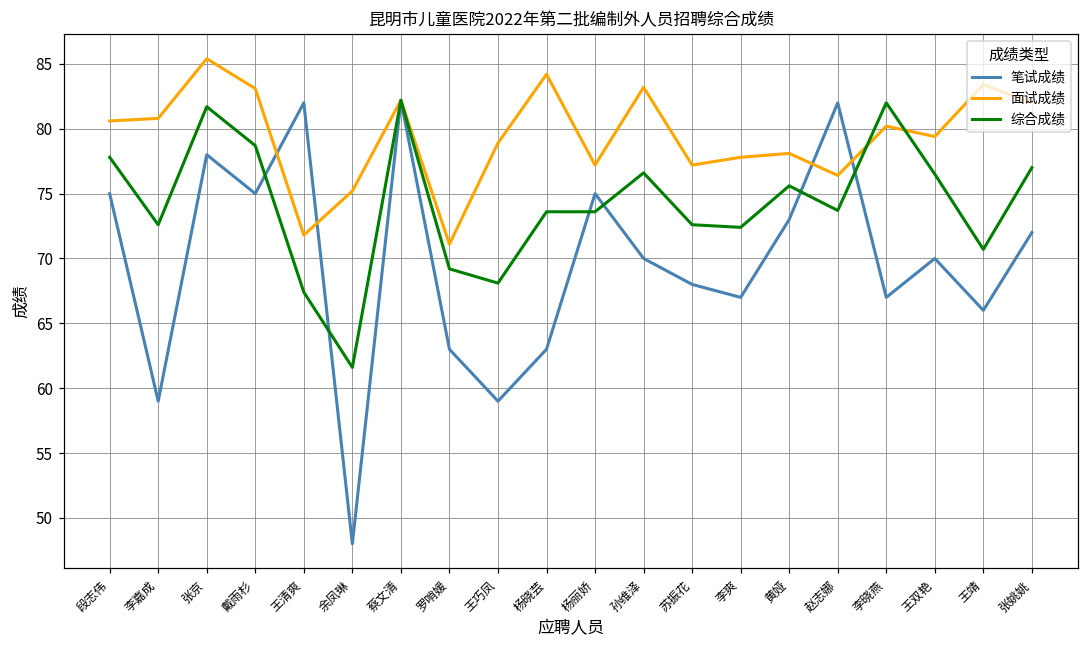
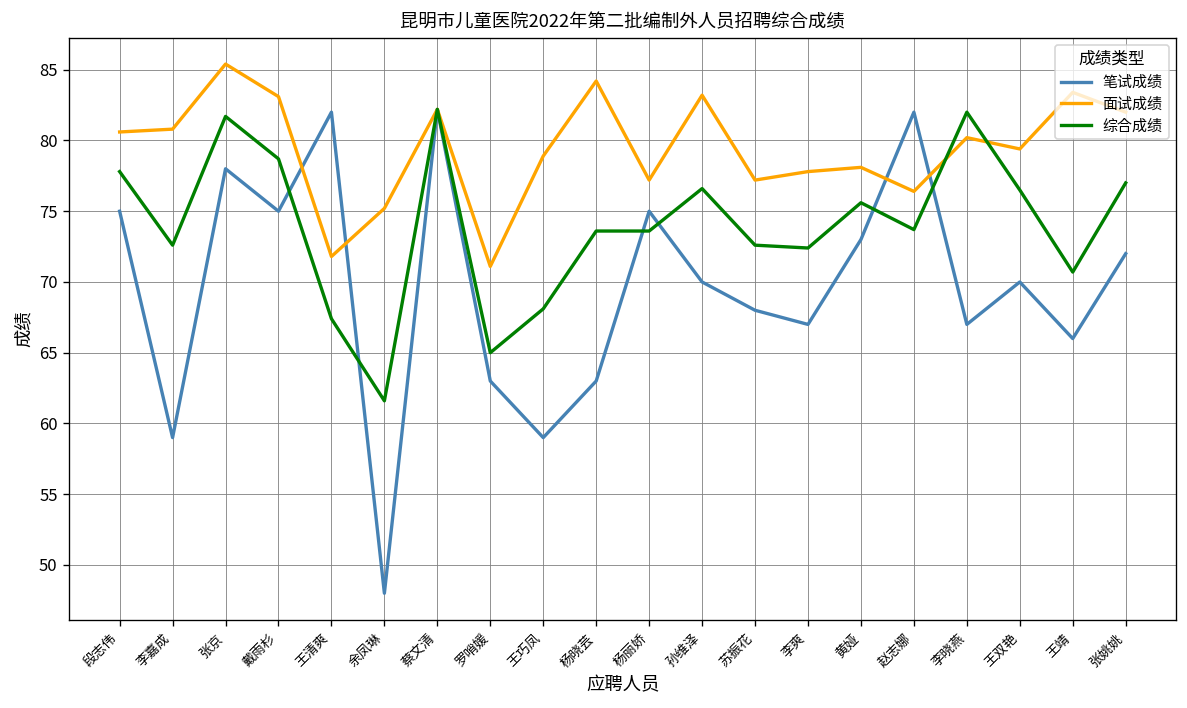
综合成绩, 罗哨媛: 69.2 -> 65.0
